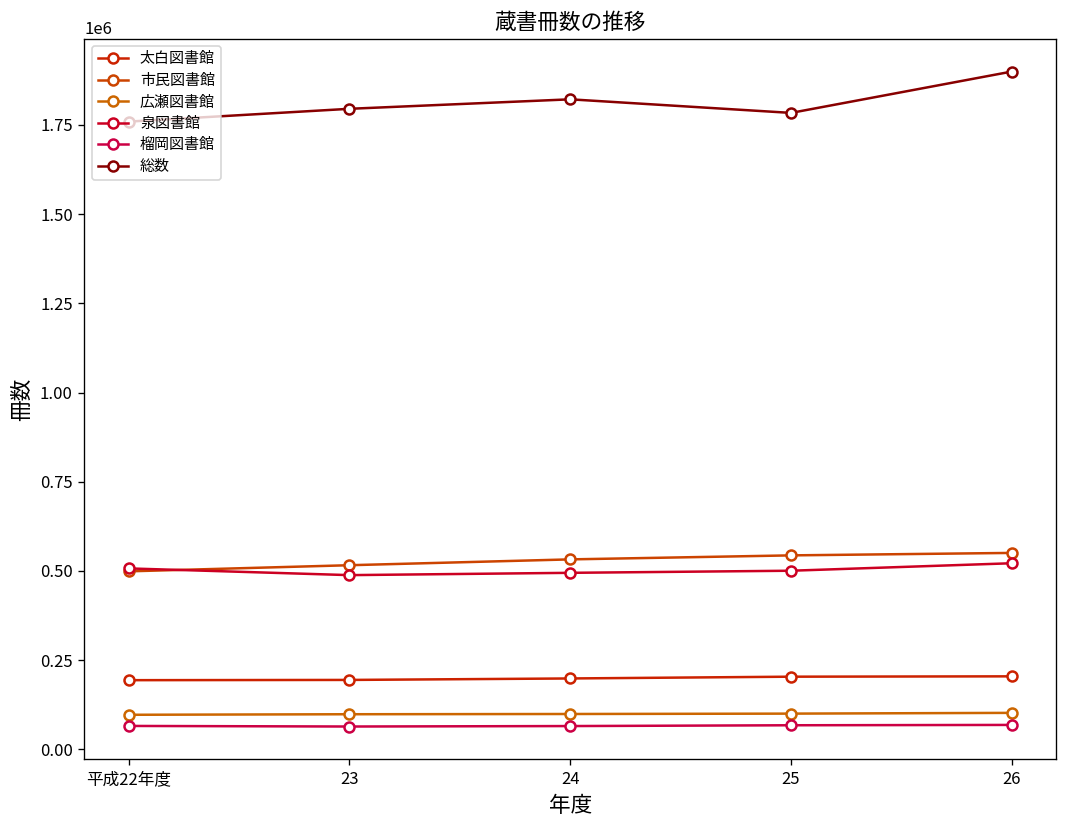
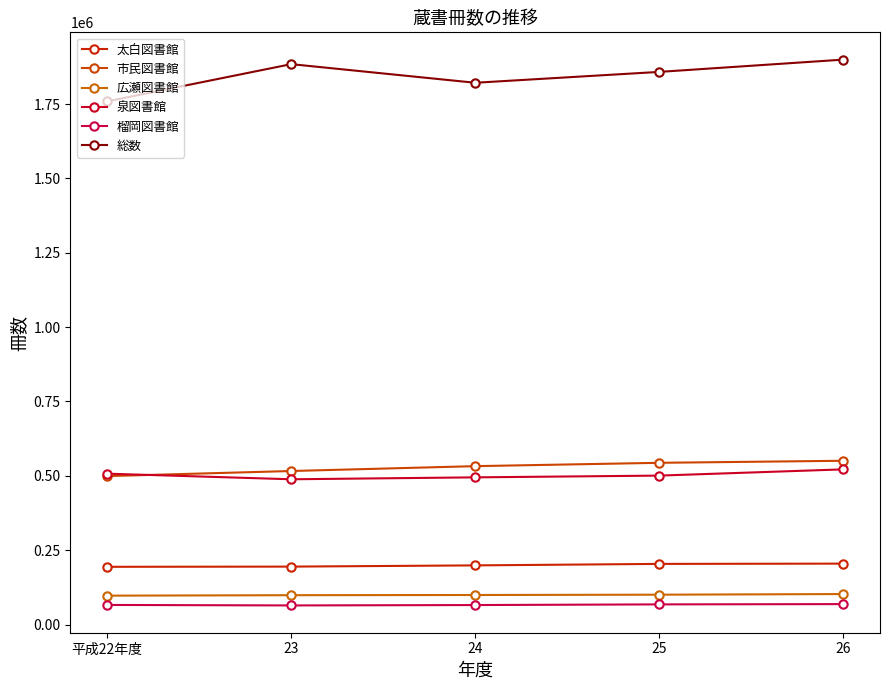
総数, 23: 1800000 -> 1880000
総数, 25: 1780000 -> 1860000
